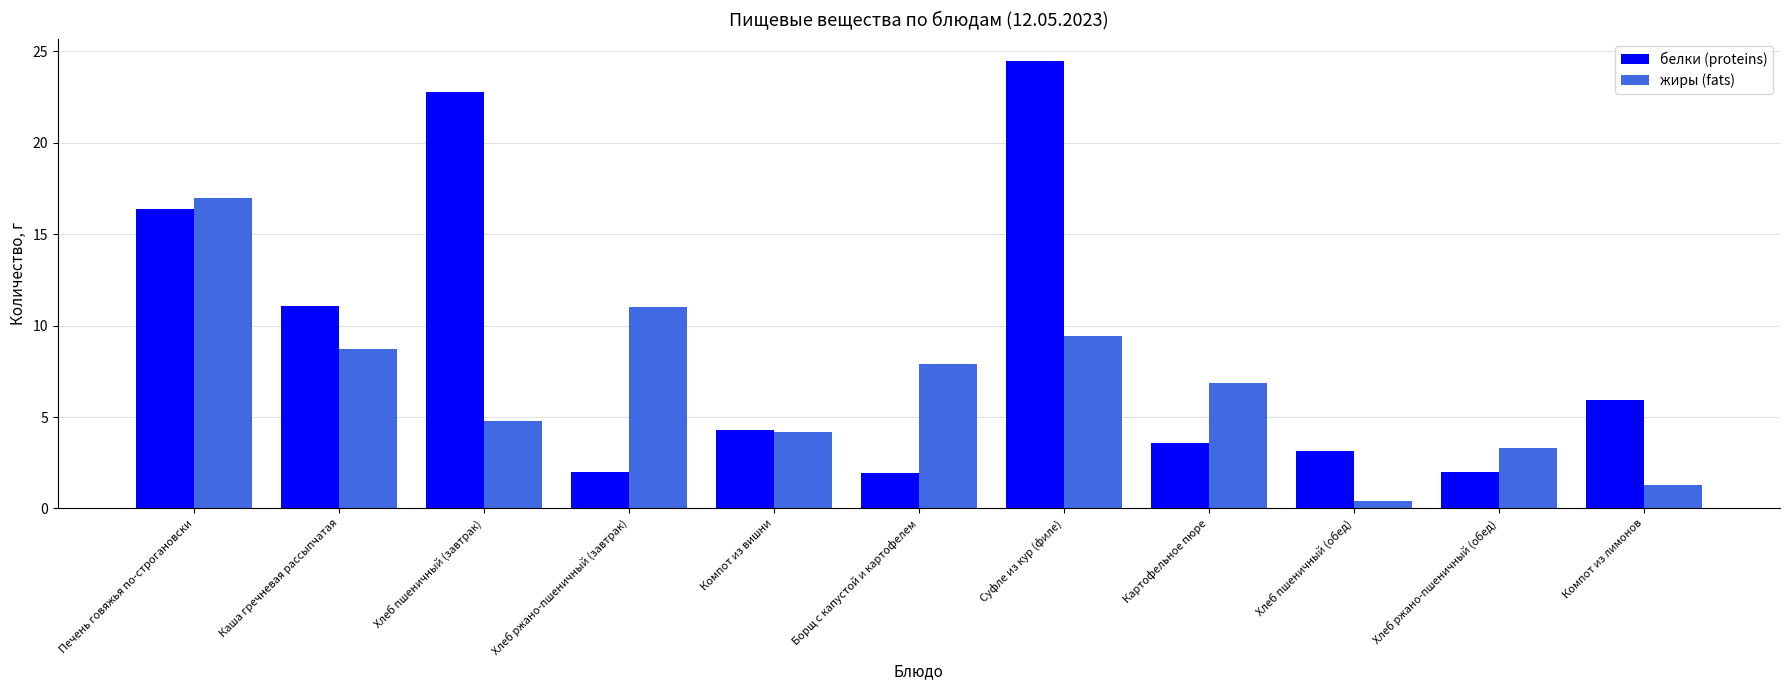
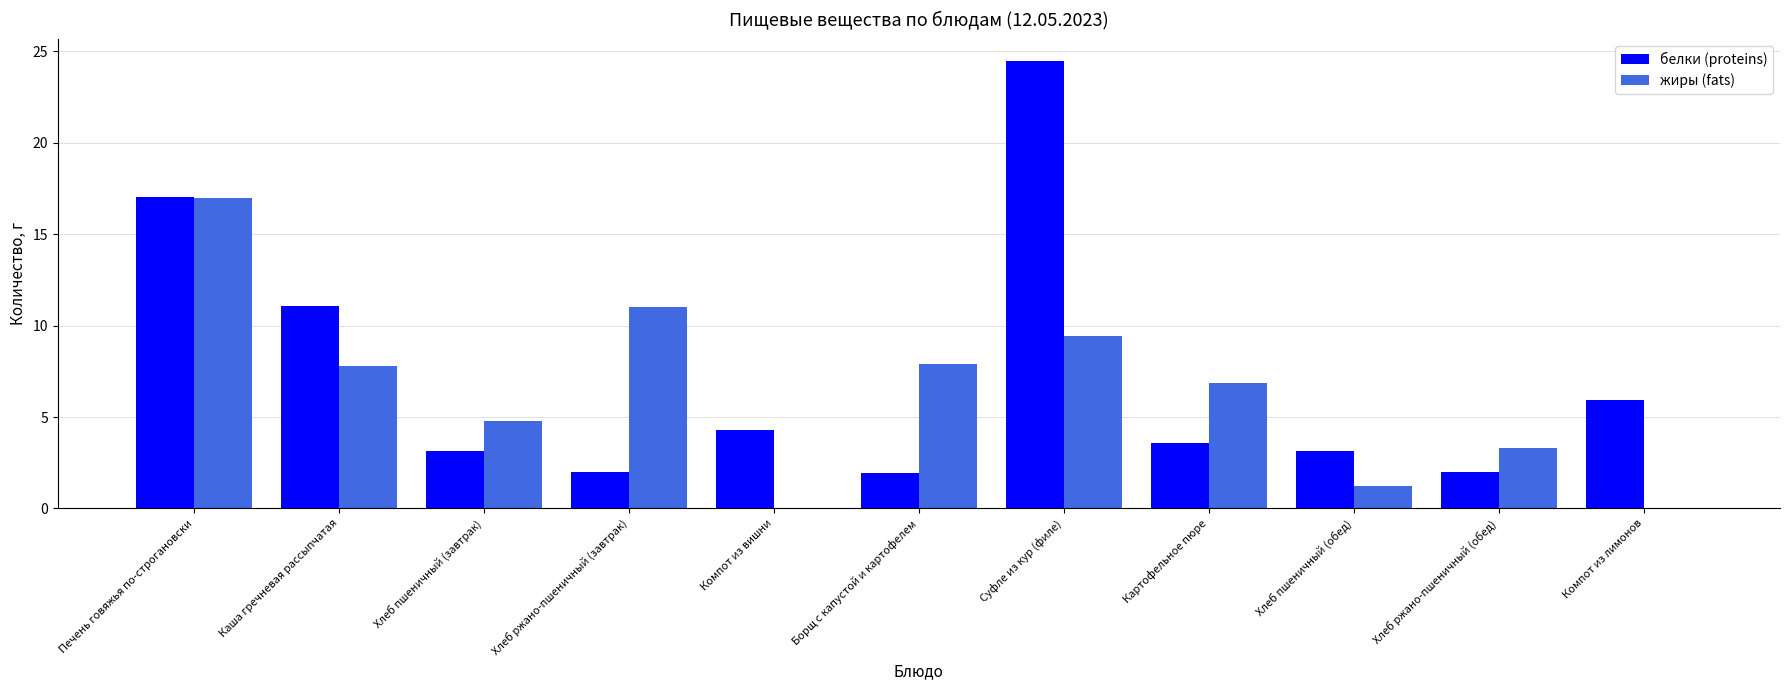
белки (proteins), Печень говяжья по-строгановски: 16.4 -> 17.0
жиры (fats), Каша гречневая рассыпчатая: 8.7 -> 7.8
белки (proteins), Хлеб пшеничный (завтрак): 22.8 -> 3.1
жиры (fats), Компот из вишни: 4.2 -> 0.0
жиры (fats), Хлеб пшеничный (обед): 0.4 -> 1.2
жиры (fats), Компот из лимонов: 1.3 -> 0.0
